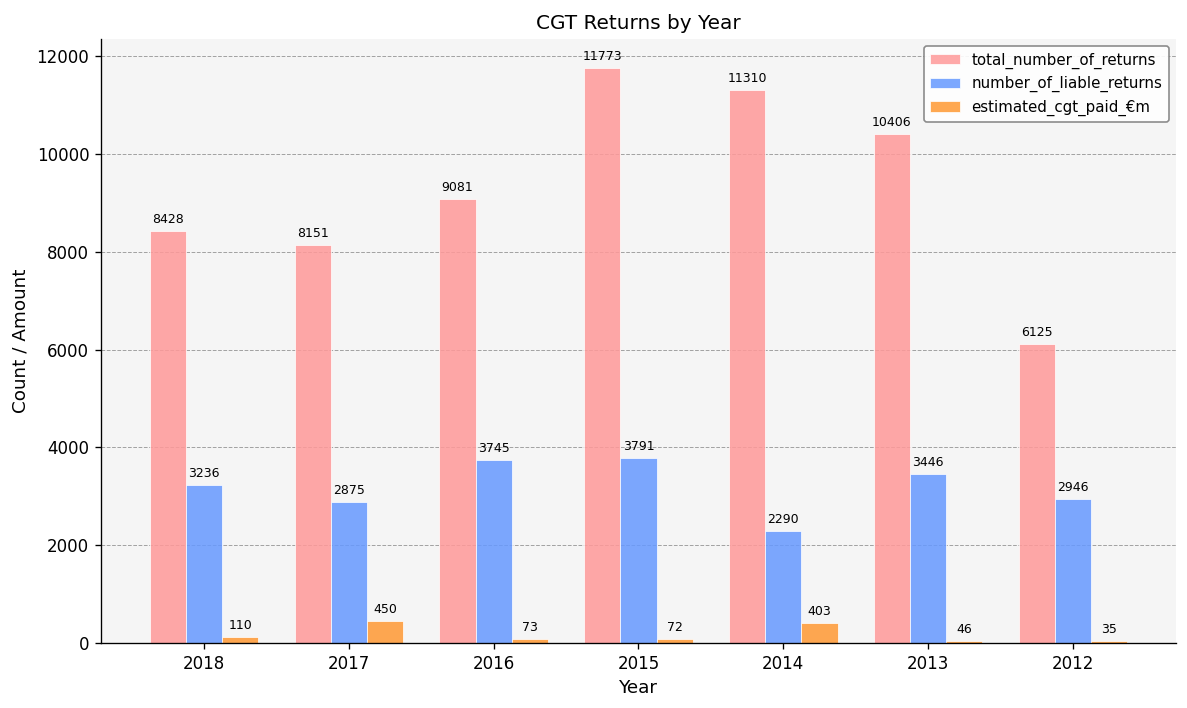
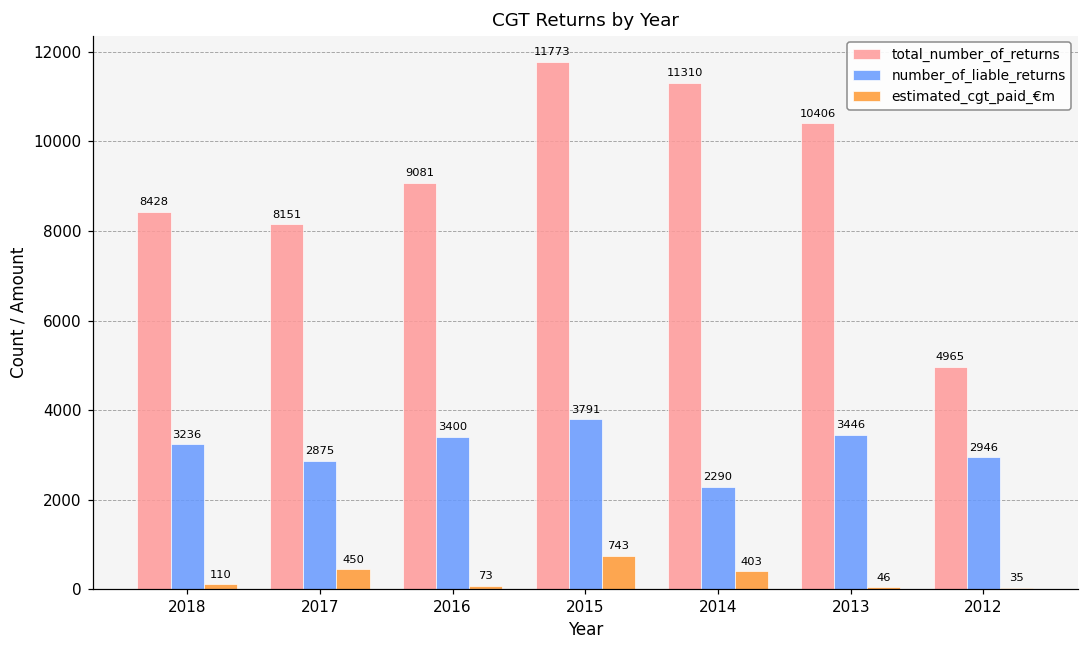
number_of_liable_returns, 2016: 3745 -> 3400
estimated_cgt_paid_€m, 2015: 72 -> 743
total_number_of_returns, 2012: 6125 -> 4965
